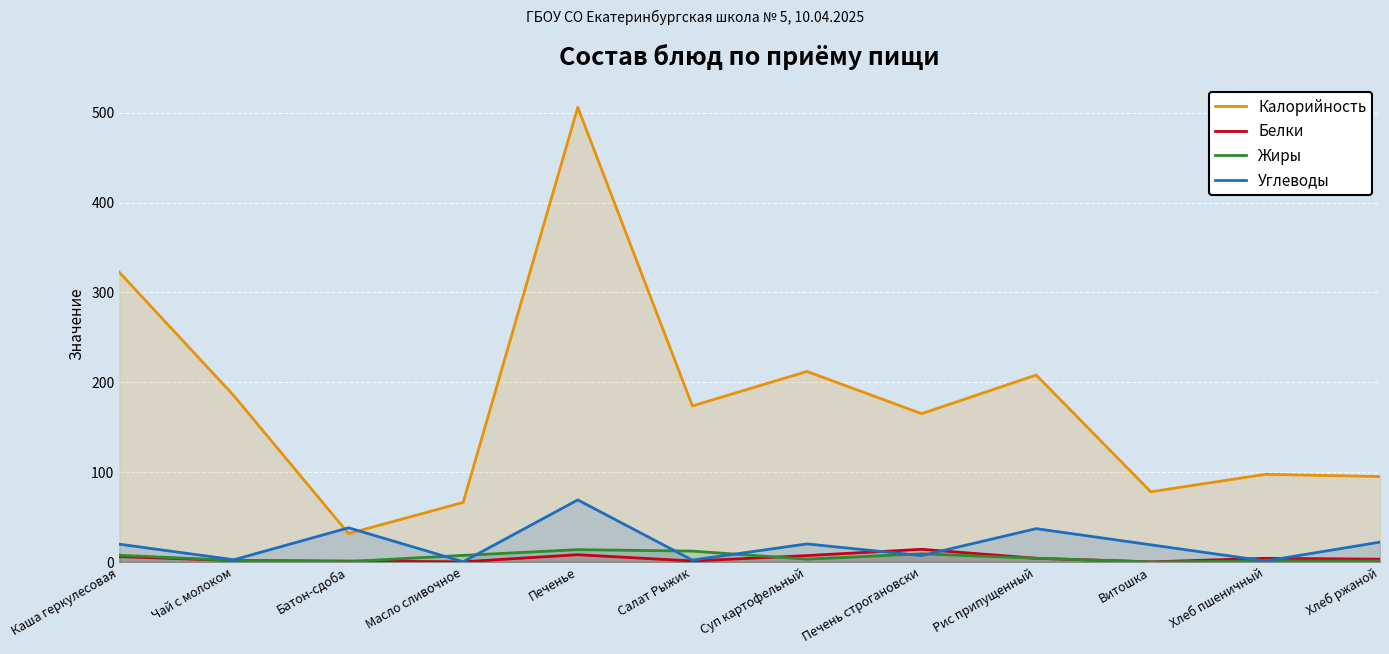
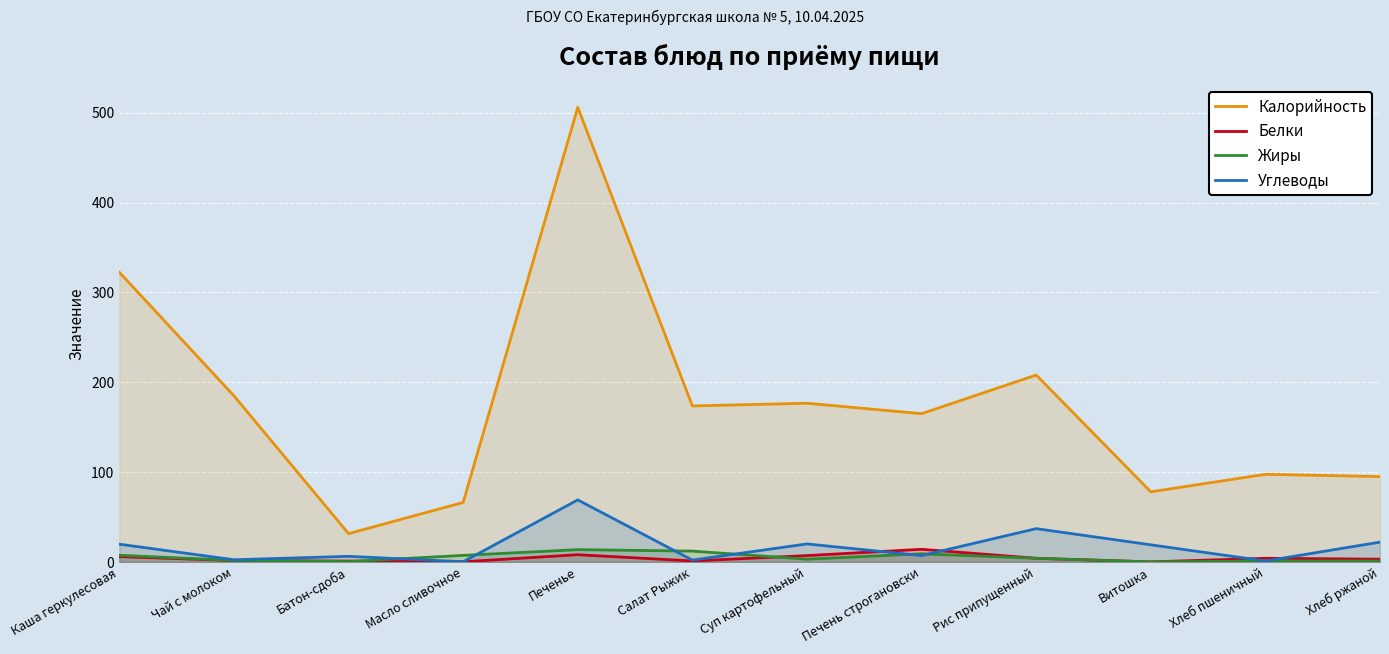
Углеводы, Батон-сдоба: 40 -> 10
Калорийность, Суп картофельный: 210 -> 180
